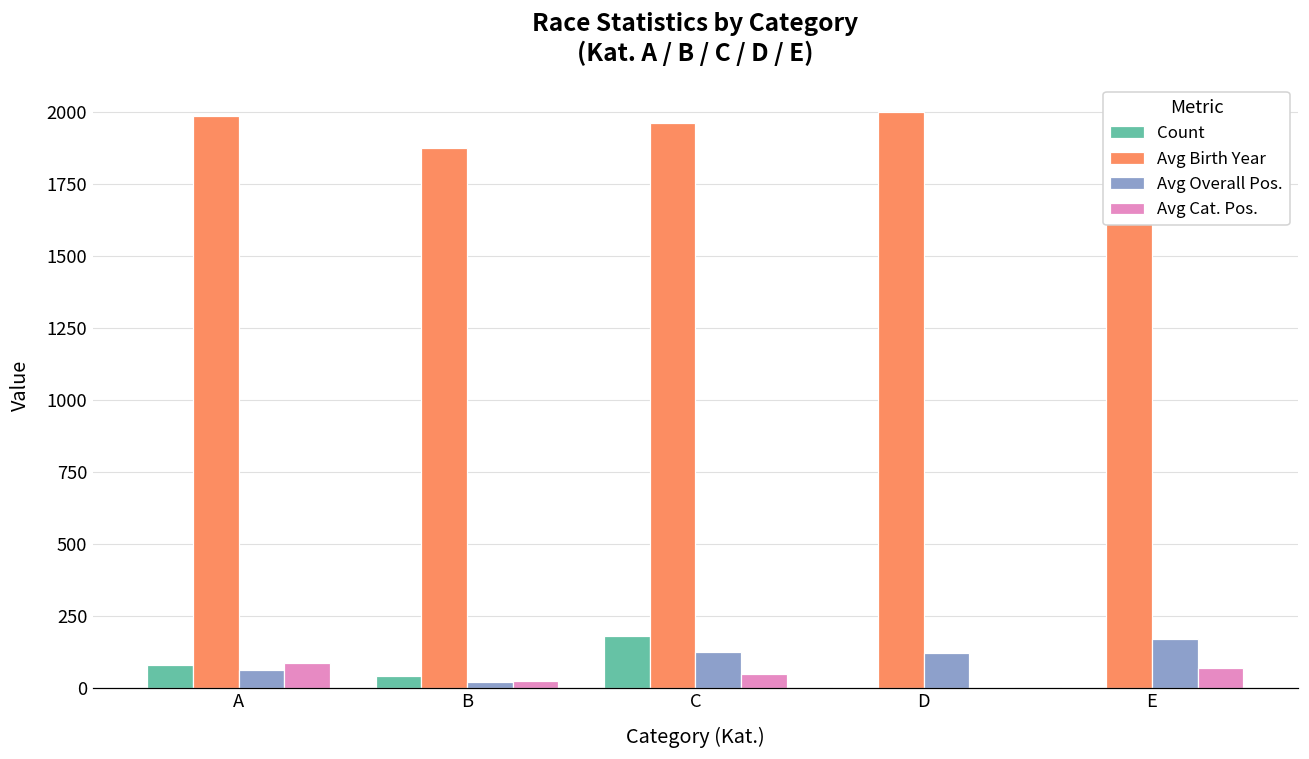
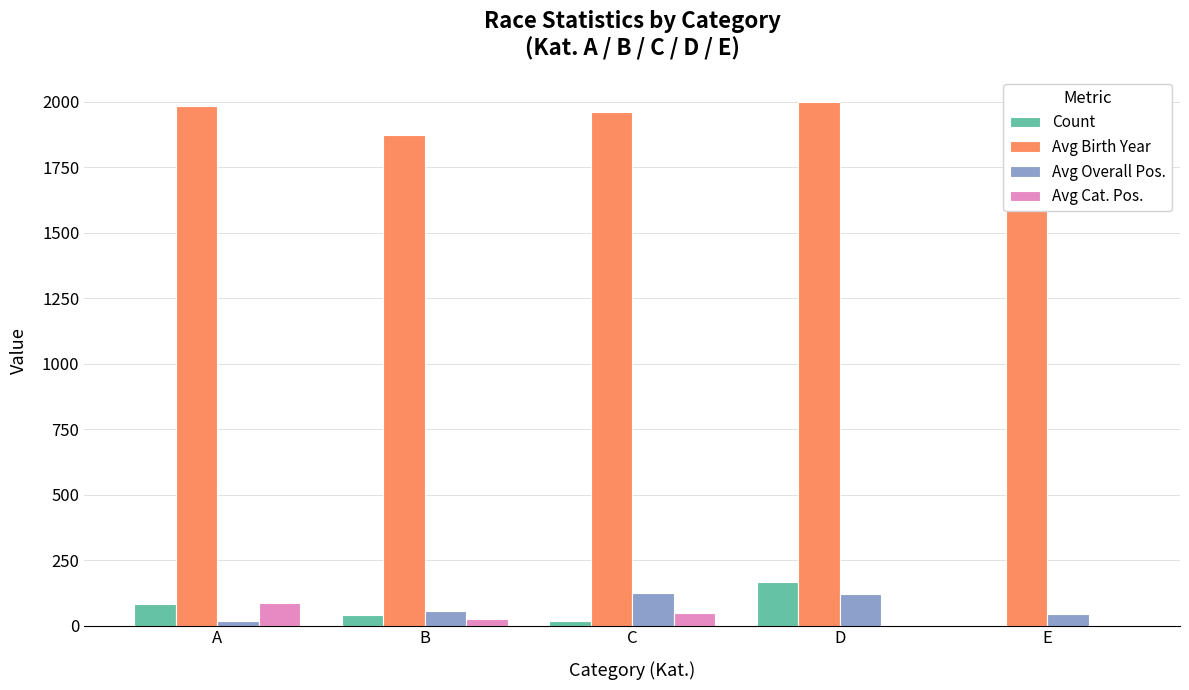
Avg Overall Pos., A: 60 -> 20
Avg Overall Pos., B: 20 -> 60
Count, C: 180 -> 20
Count, D: 0 -> 170
Avg Overall Pos., E: 170 -> 50
Avg Cat. Pos., E: 70 -> 0
